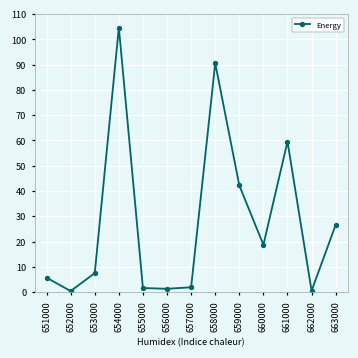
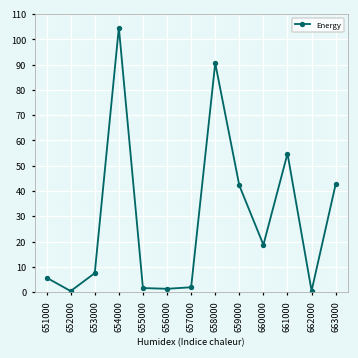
661000: 60 -> 55
663000: 27 -> 43
